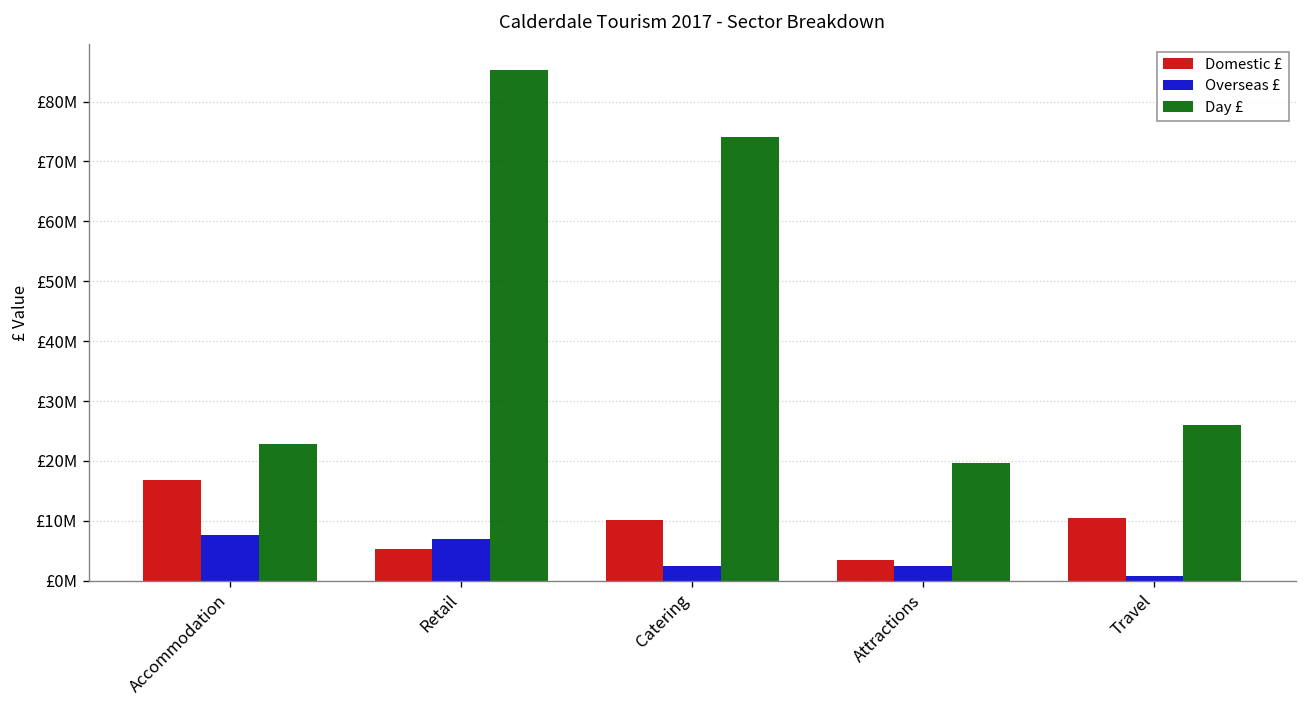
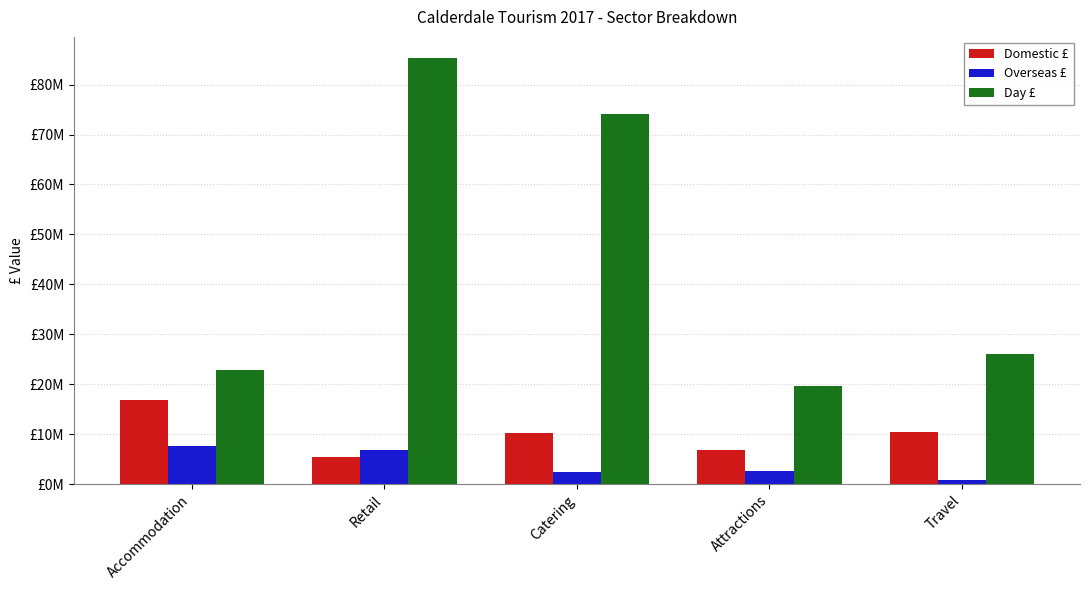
Domestic £, Attractions: £3000000 -> £7000000
